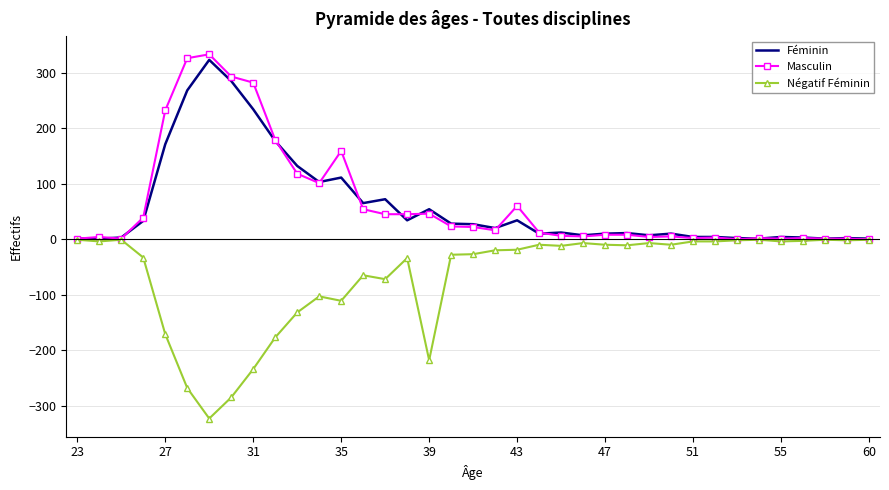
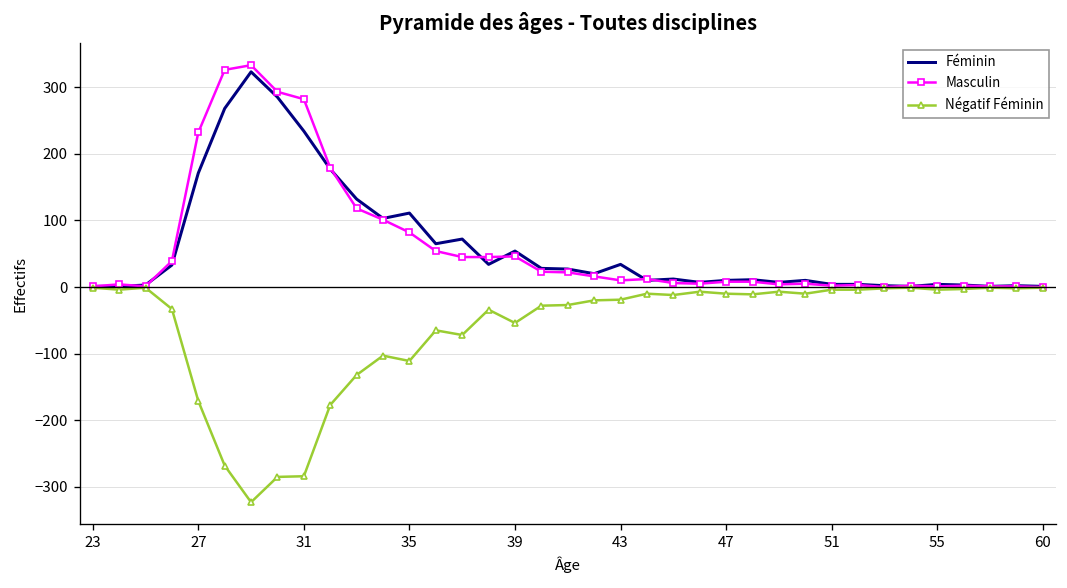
Négatif Féminin, 31: -230 -> -280
Masculin, 35: 160 -> 80
Négatif Féminin, 39: -220 -> -50
Masculin, 43: 60 -> 10
